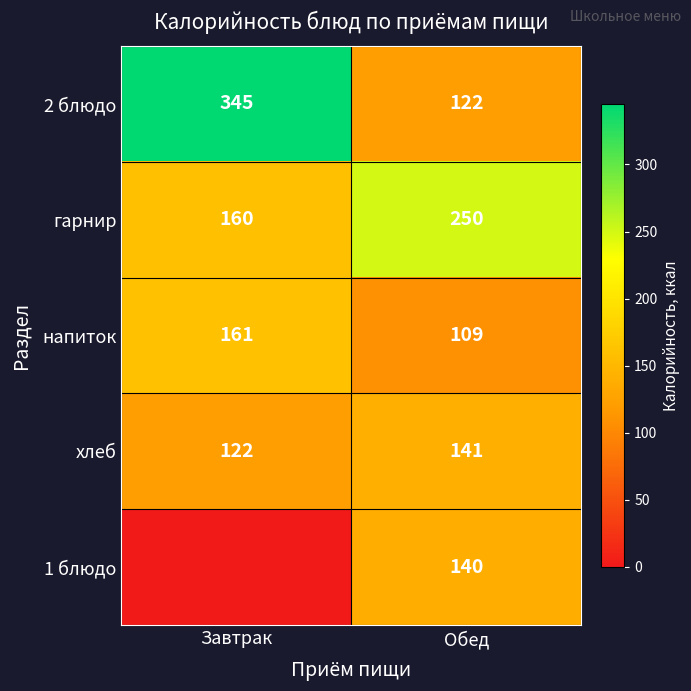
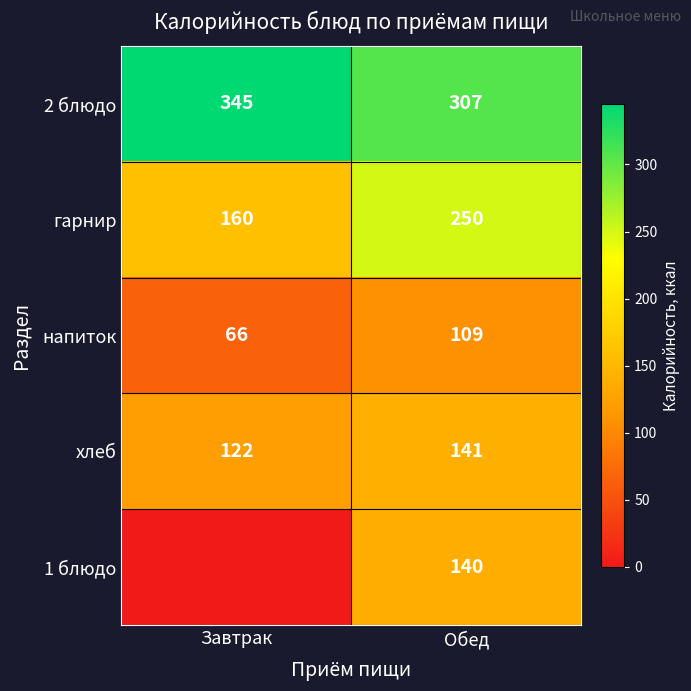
2 блюдо, Обед: 122 -> 307
напиток, Завтрак: 161 -> 66
